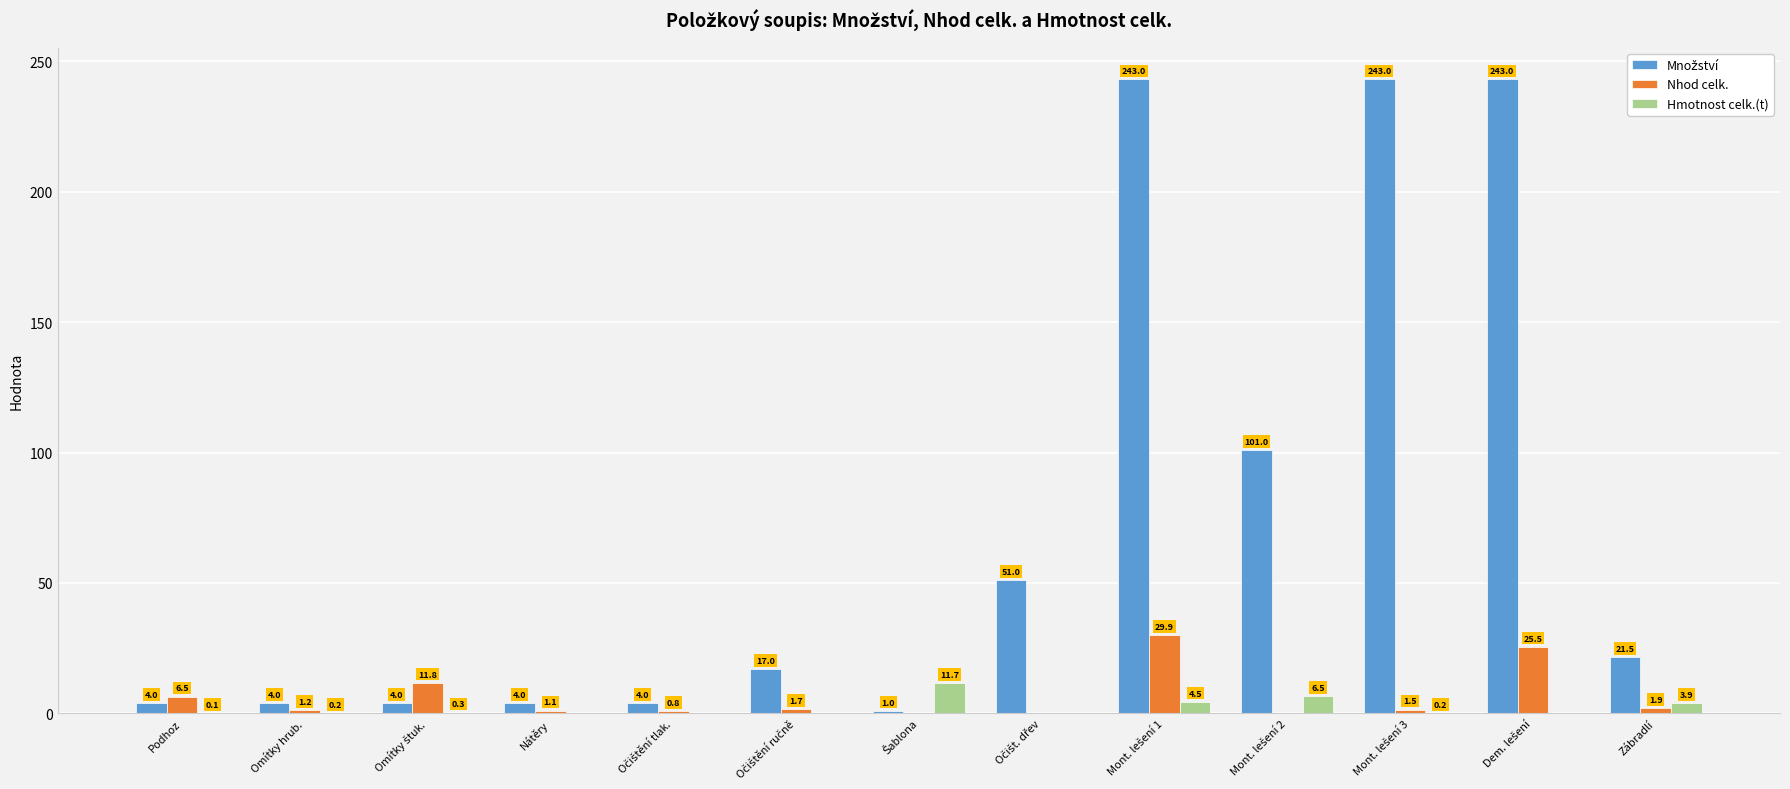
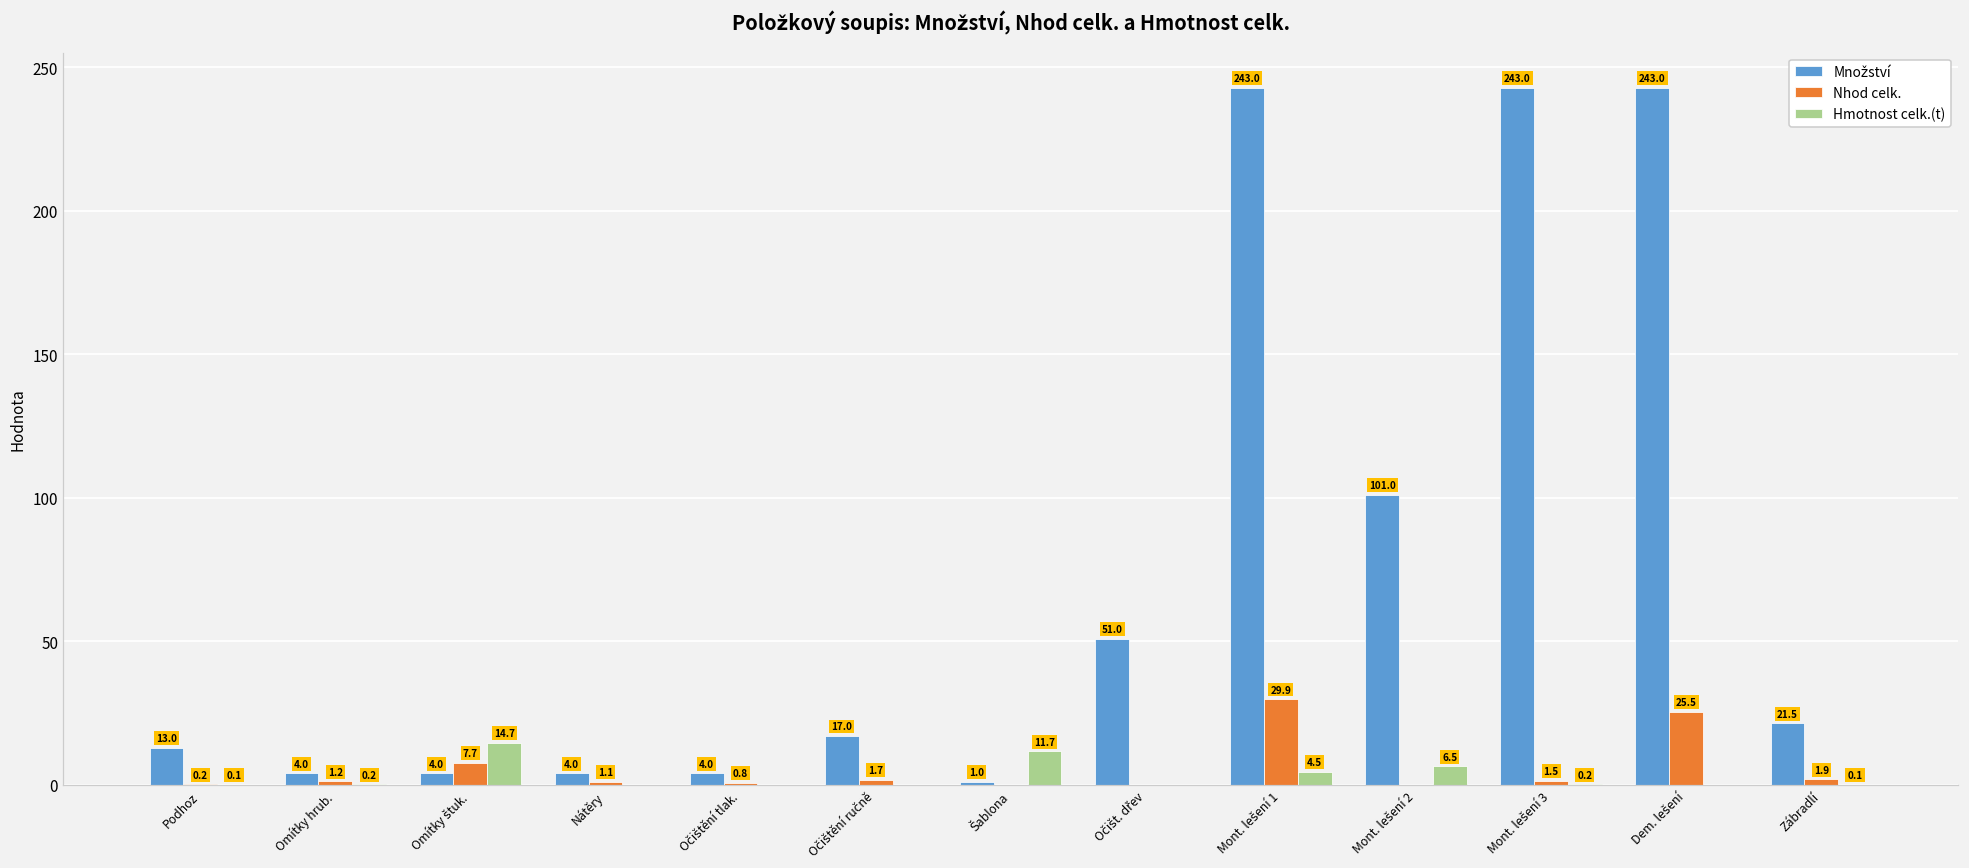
Množství, Podhoz: 4.0 -> 13.0
Nhod celk., Podhoz: 6.5 -> 0.2
Nhod celk., Omítky štuk.: 11.8 -> 7.7
Hmotnost celk.(t), Omítky štuk.: 0.3 -> 14.7
Hmotnost celk.(t), Zábradlí: 3.9 -> 0.1
